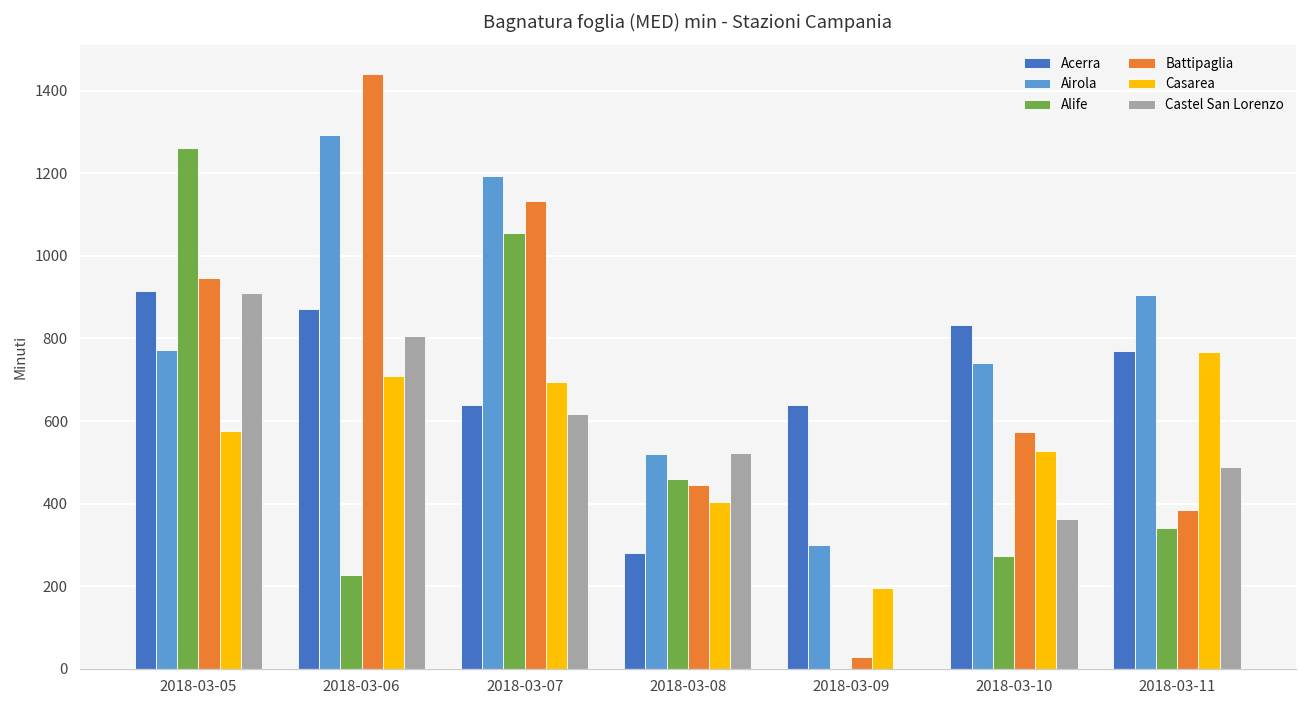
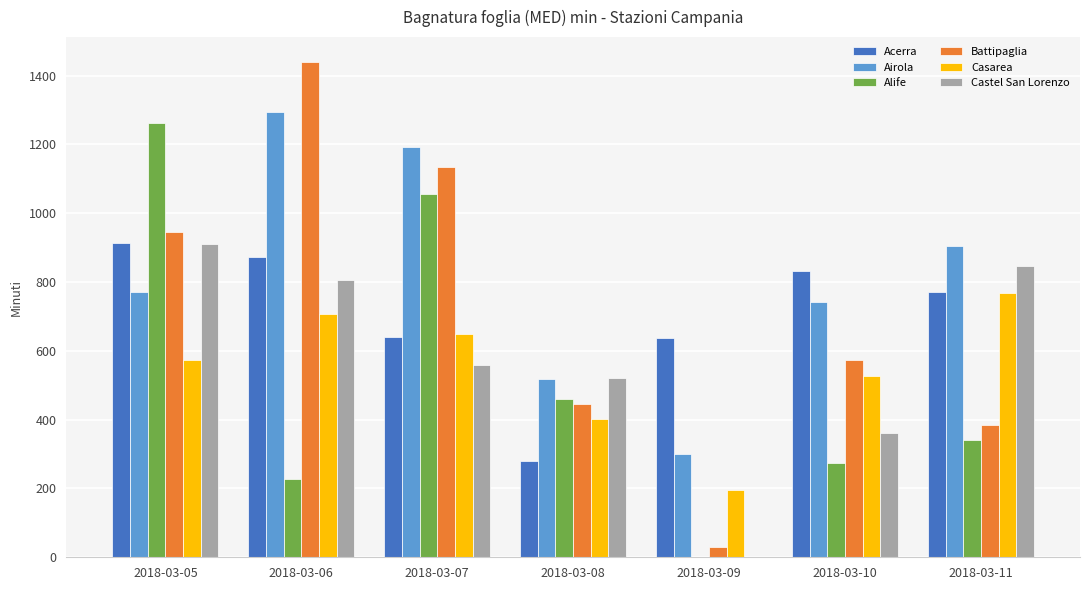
Casarea, 2018-03-07: 690 -> 650
Castel San Lorenzo, 2018-03-07: 620 -> 560
Castel San Lorenzo, 2018-03-11: 490 -> 850
